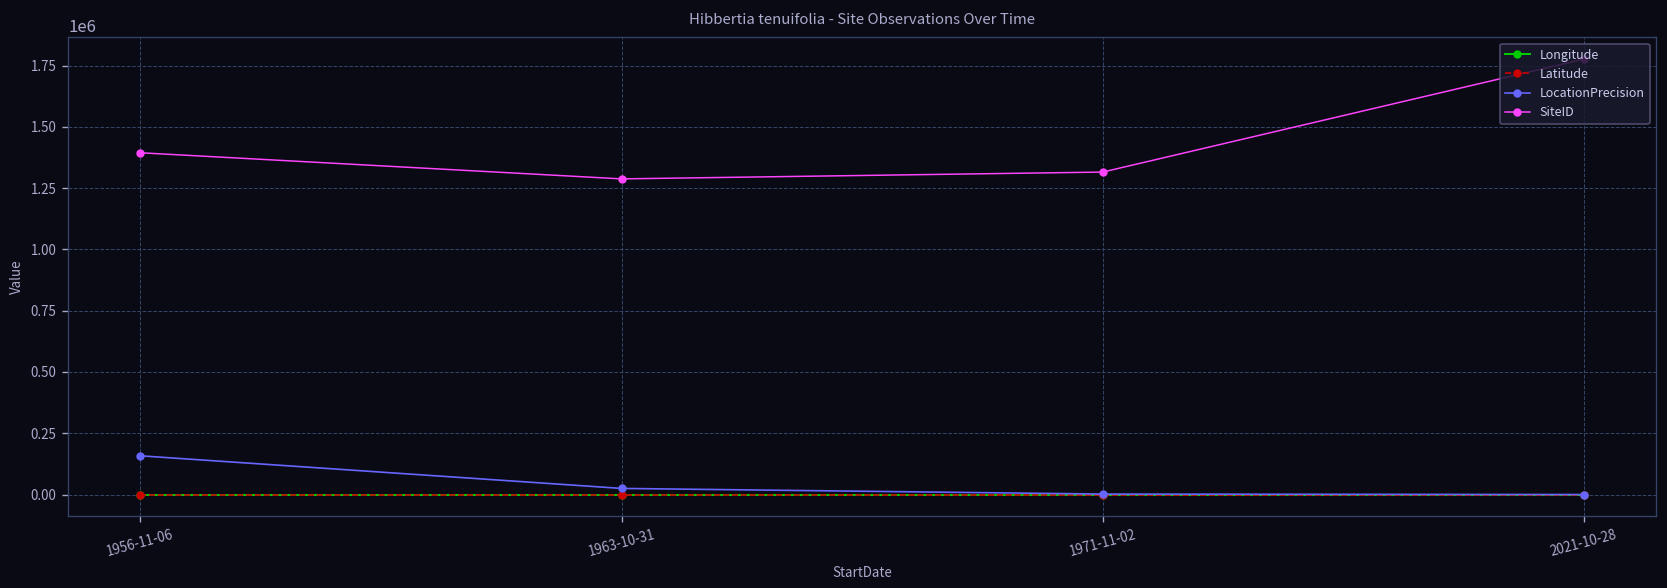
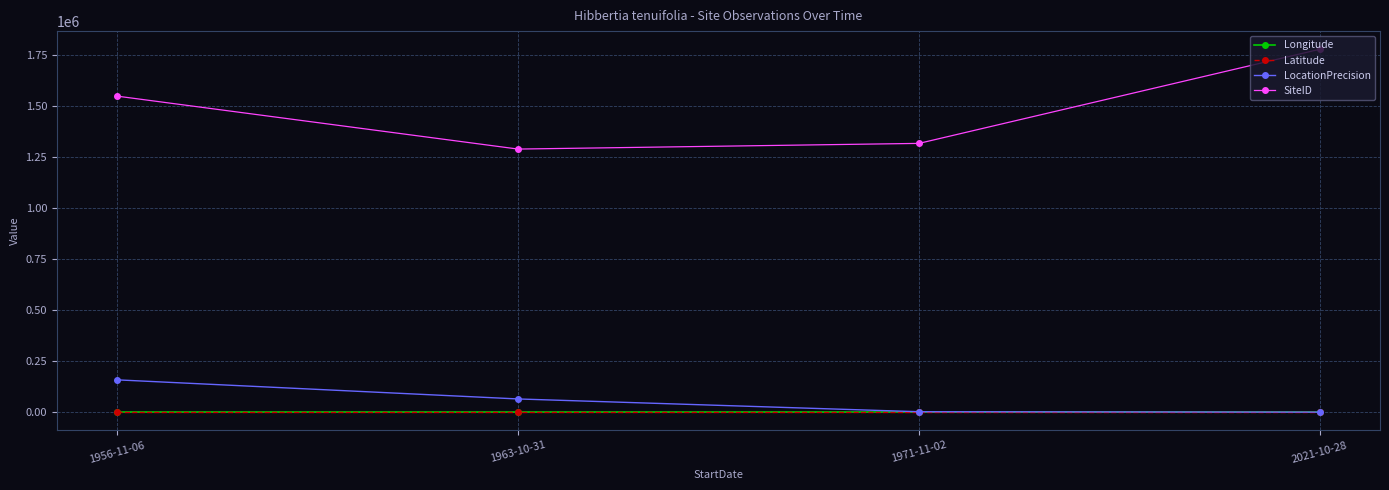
SiteID, 1956-11-06: 1390000 -> 1550000
LocationPrecision, 1963-10-31: 30000 -> 60000
